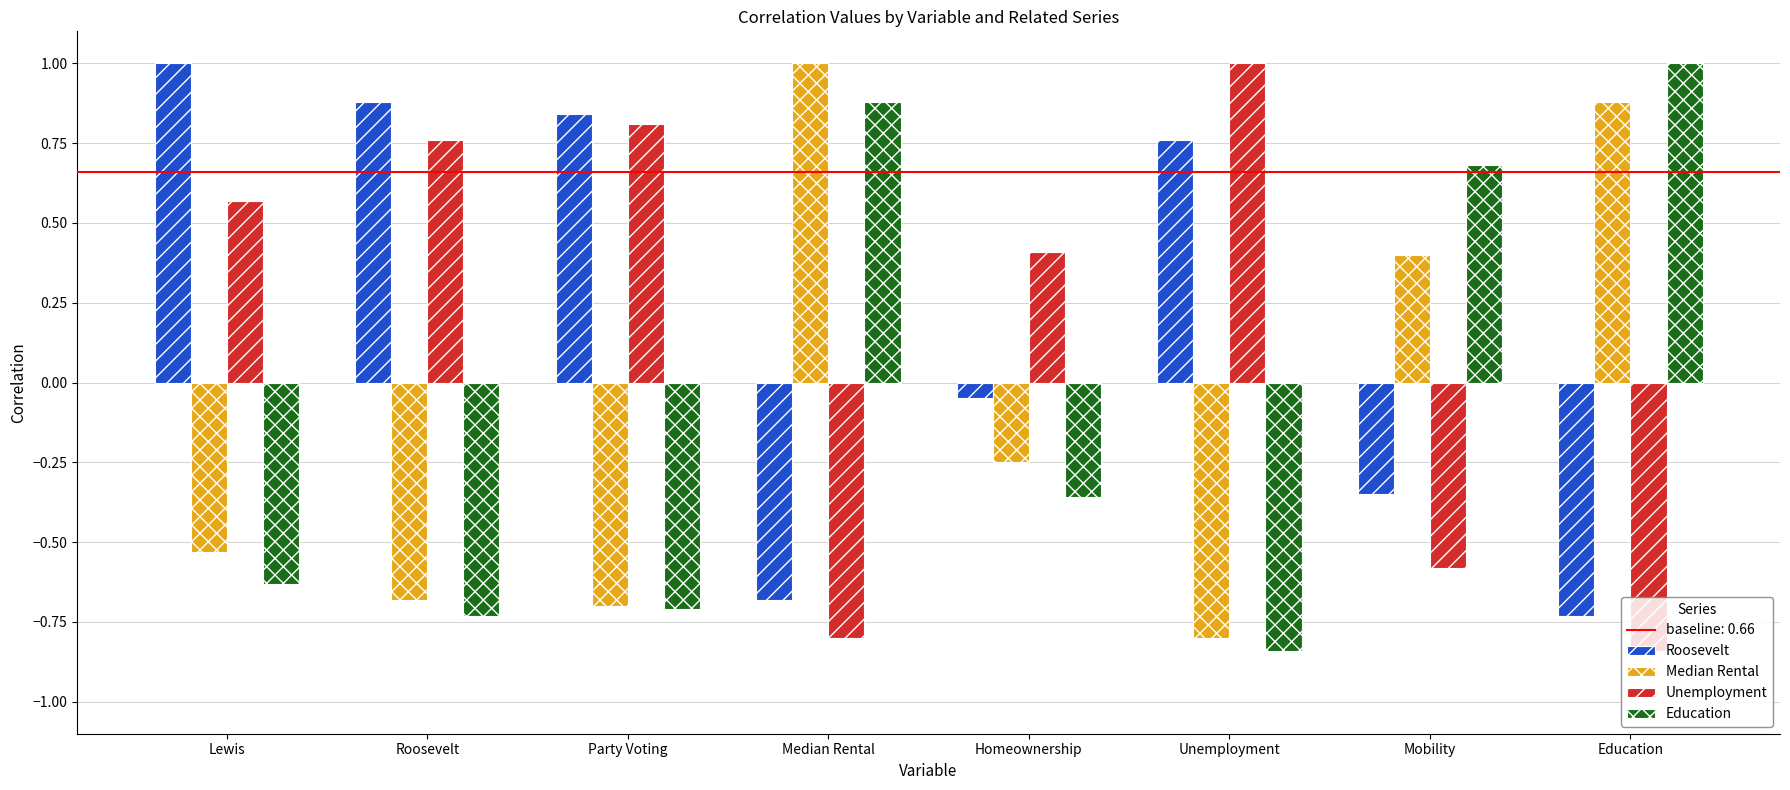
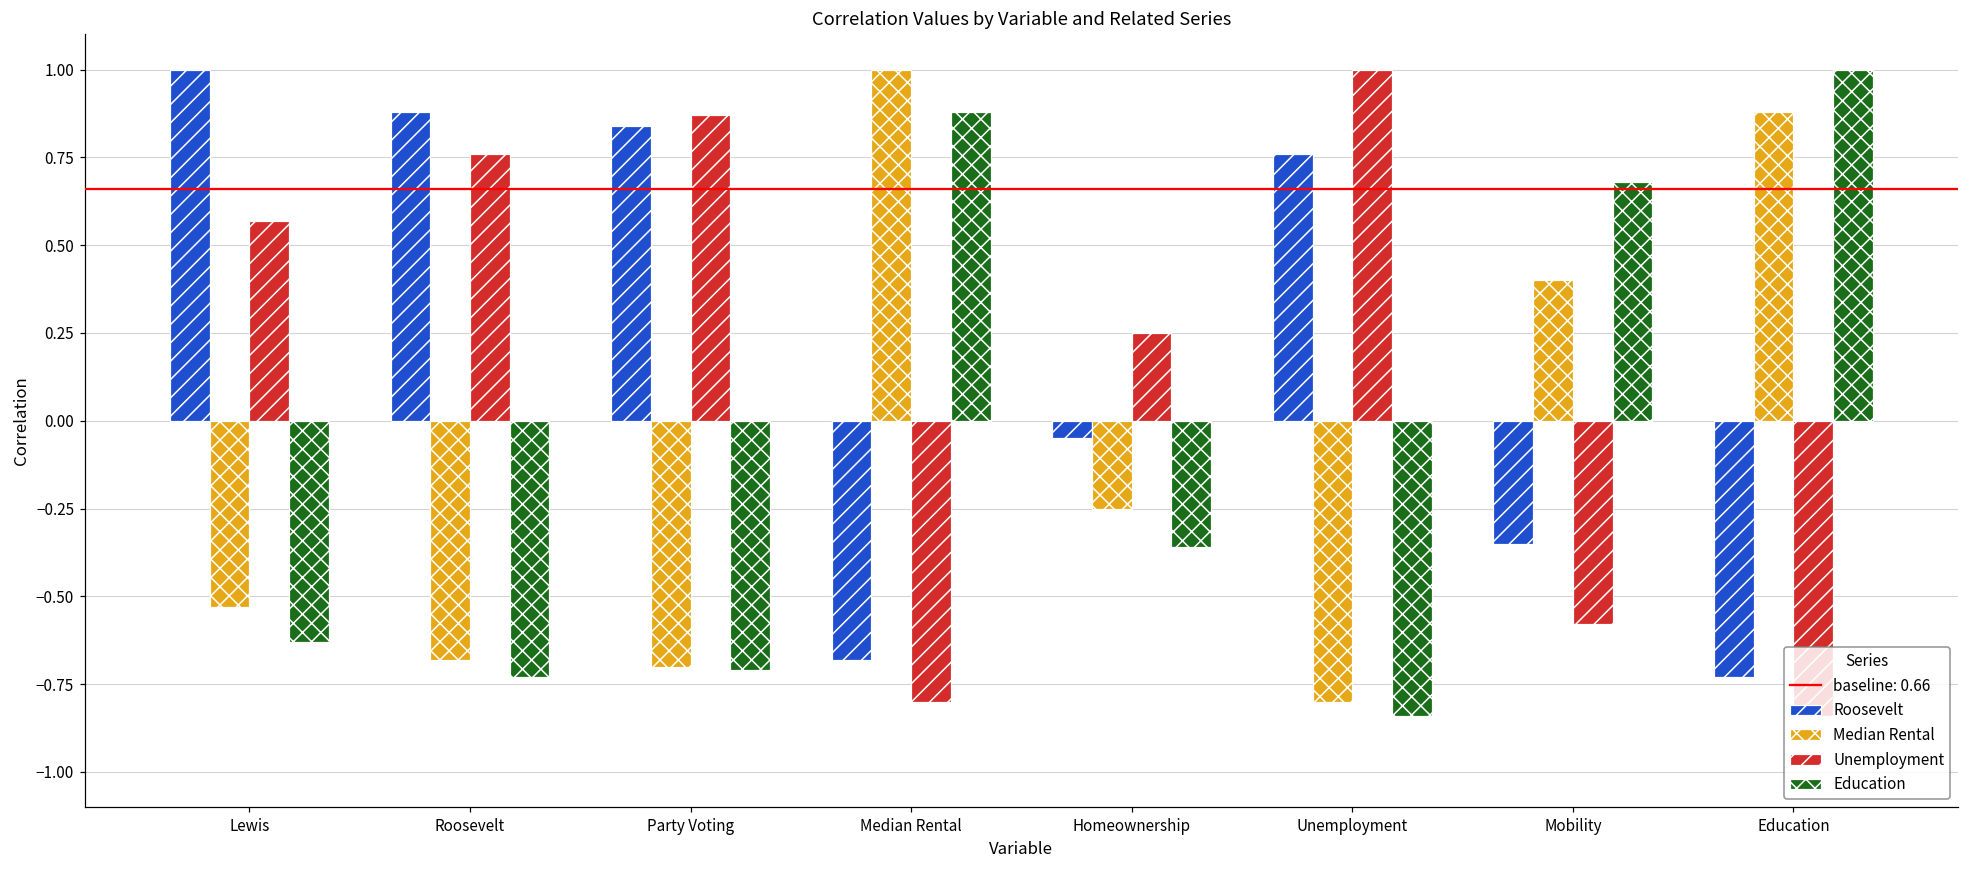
Unemployment, Party Voting: 0.81 -> 0.87
Unemployment, Homeownership: 0.41 -> 0.25
